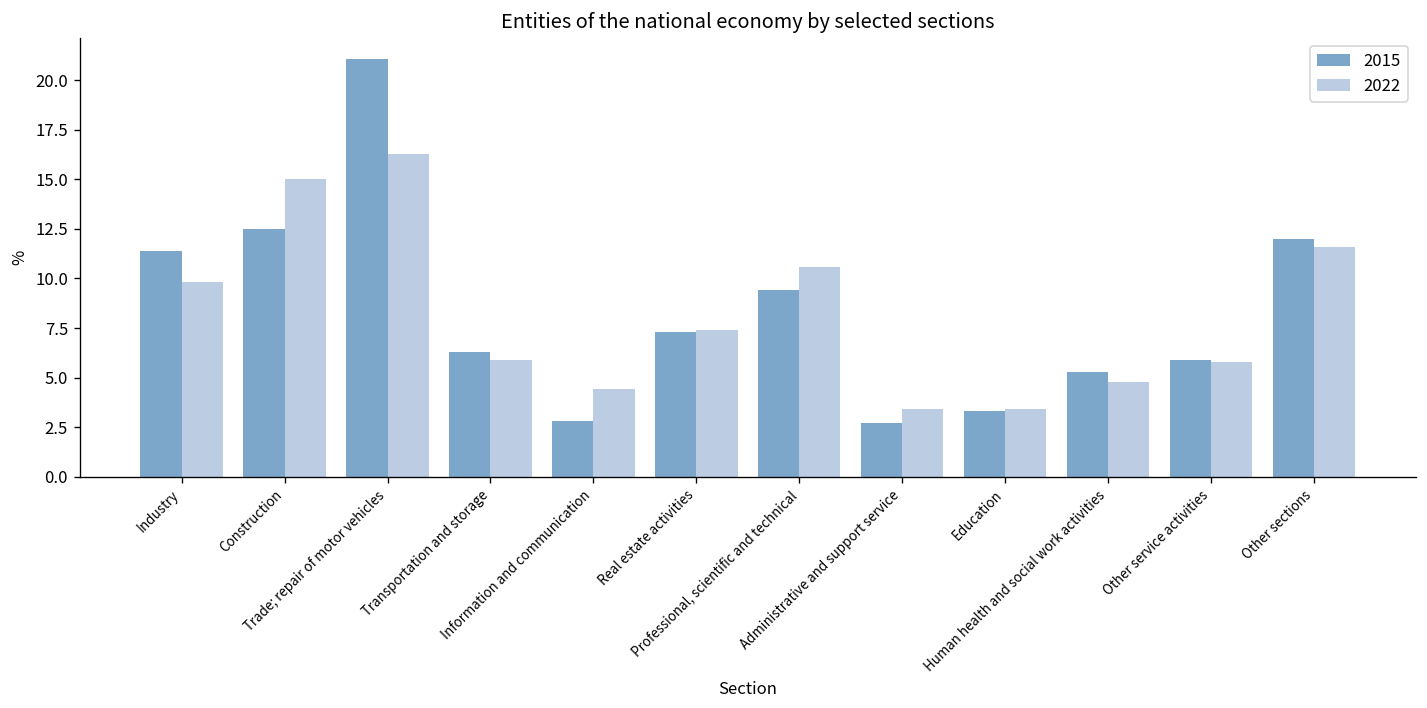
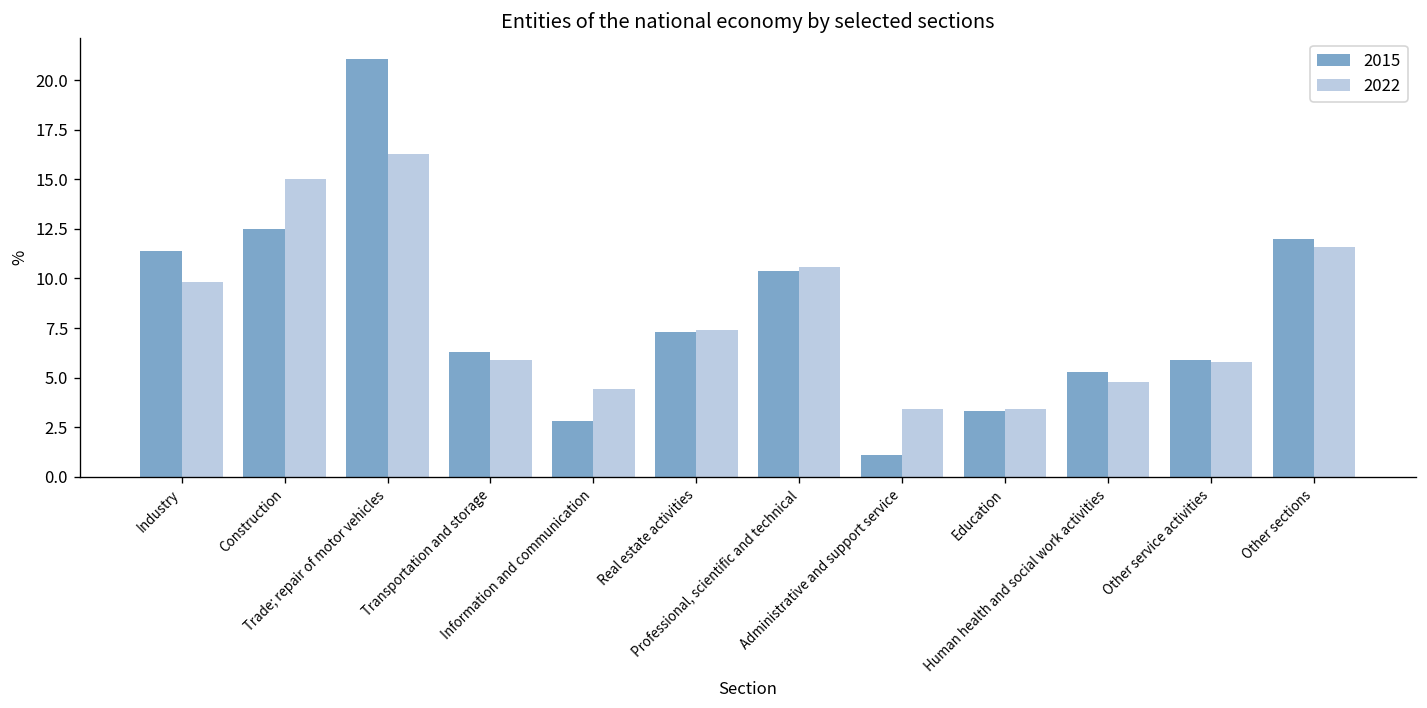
2015, Professional, scientific and technical: 9.4 -> 10.4
2015, Administrative and support service: 2.7 -> 1.1
